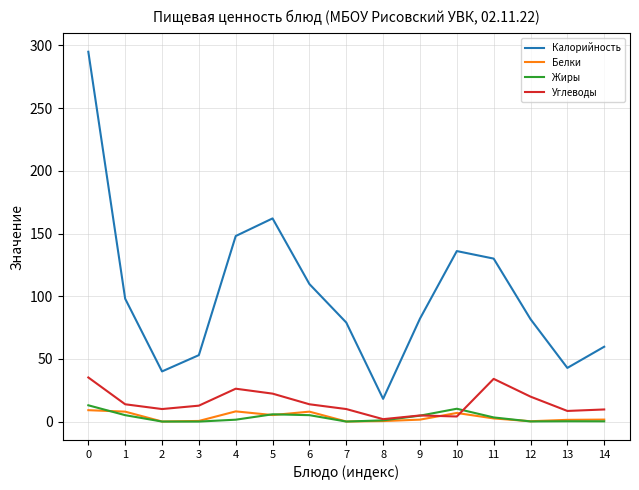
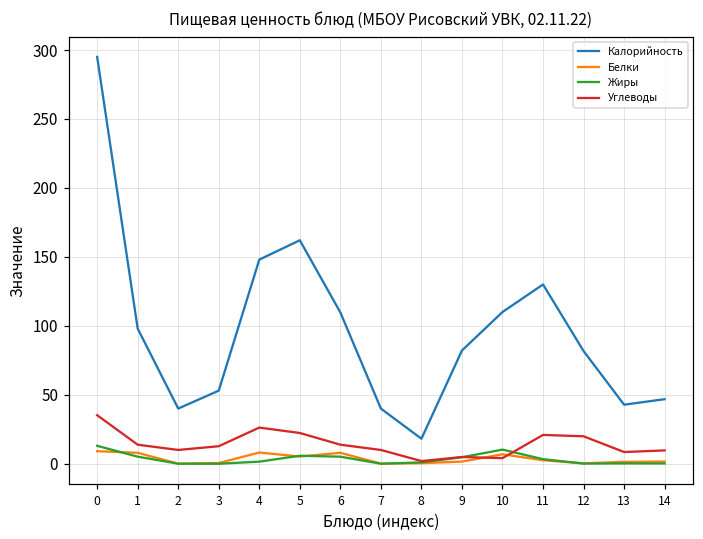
Калорийность, 7: 79 -> 40
Калорийность, 10: 136 -> 110
Углеводы, 11: 34 -> 21
Калорийность, 14: 60 -> 47
